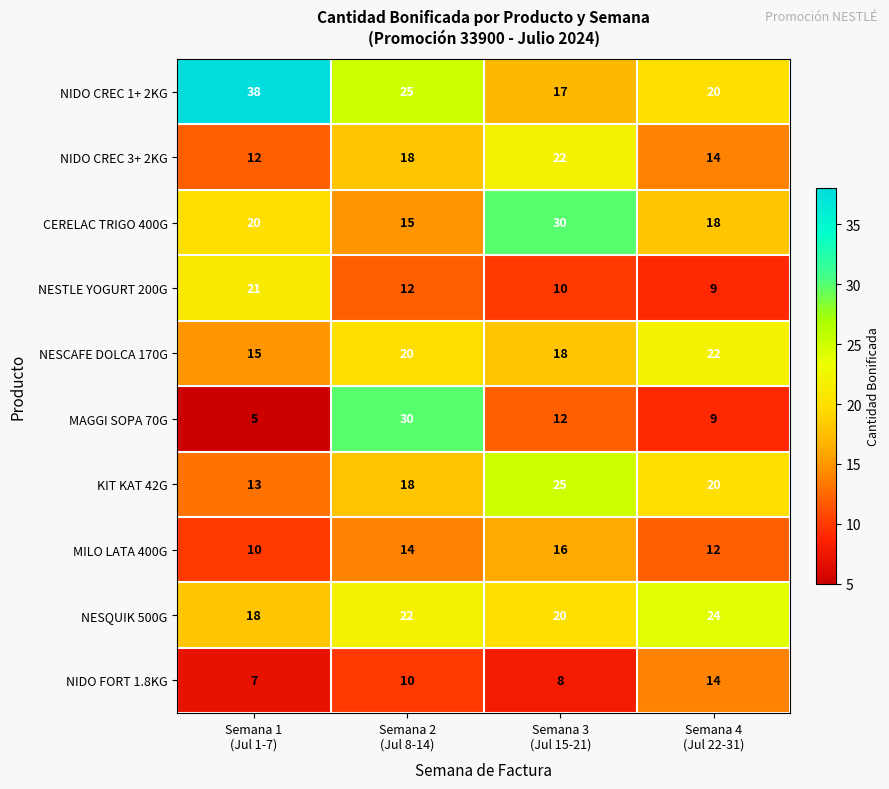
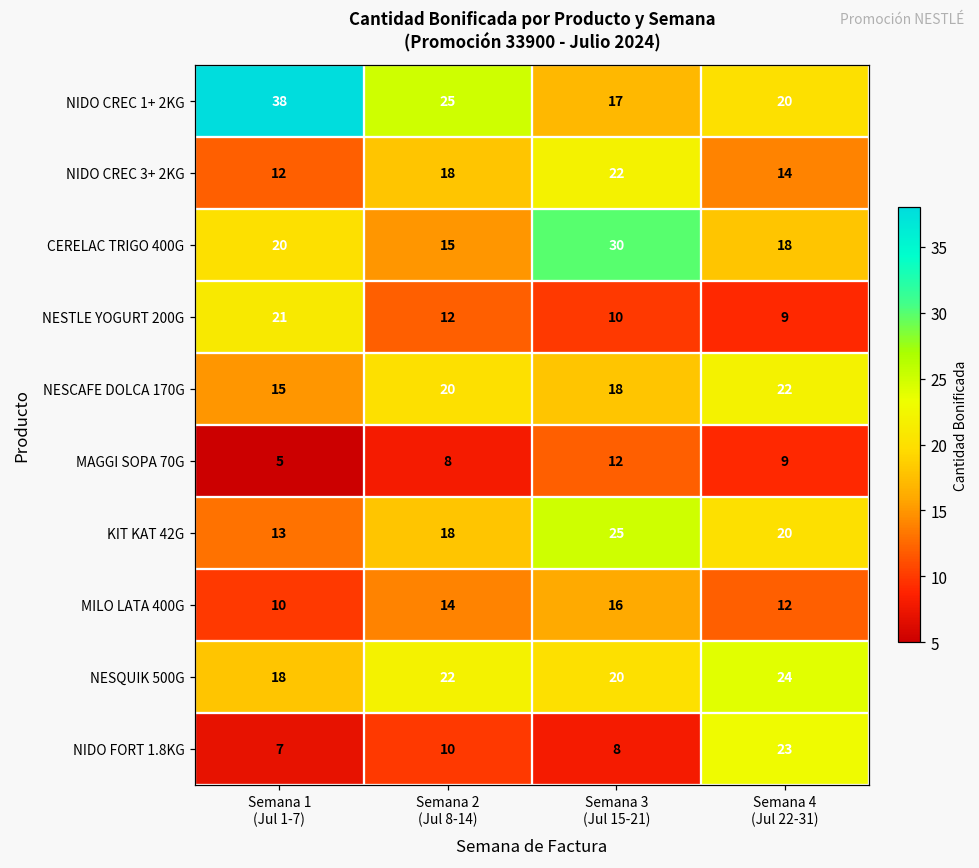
MAGGI SOPA 70G, Semana 2 (Jul 8-14): 30 -> 8
NIDO FORT 1.8KG, Semana 4 (Jul 22-31): 14 -> 23
